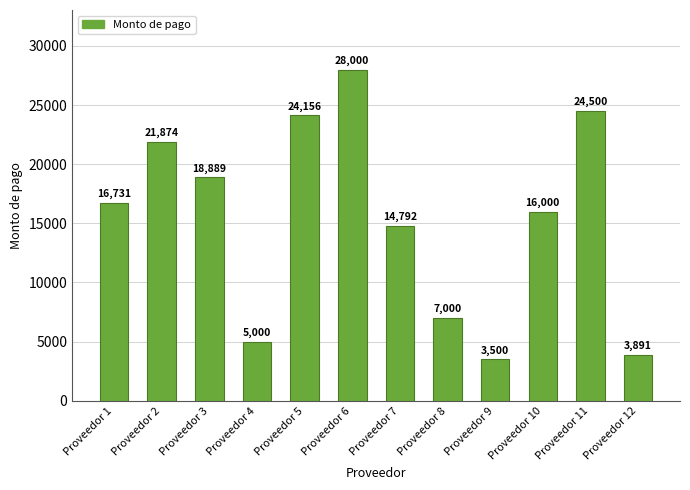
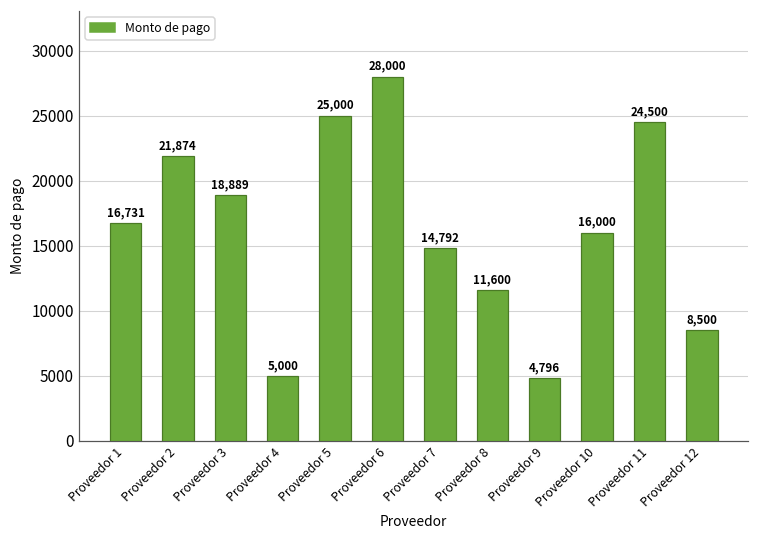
Proveedor 5: 24,156 -> 25,000
Proveedor 8: 7,000 -> 11,600
Proveedor 9: 3,500 -> 4,796
Proveedor 12: 3,891 -> 8,500
